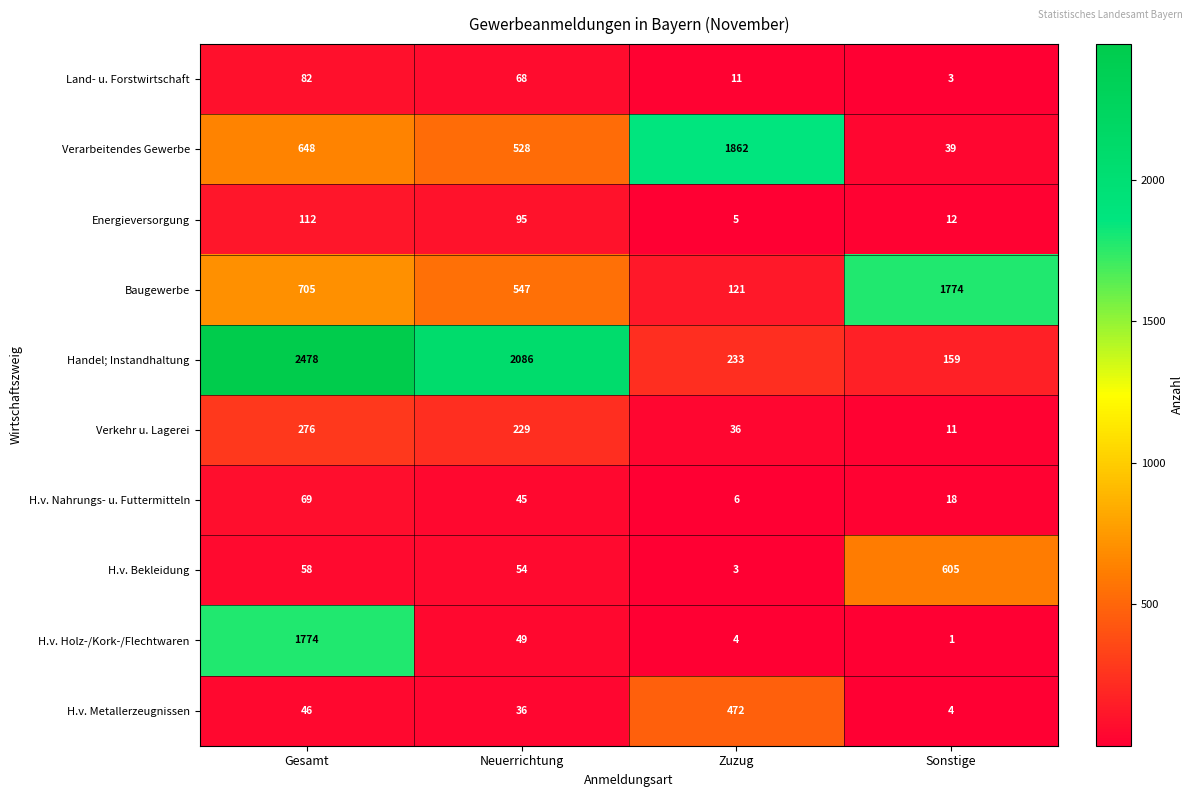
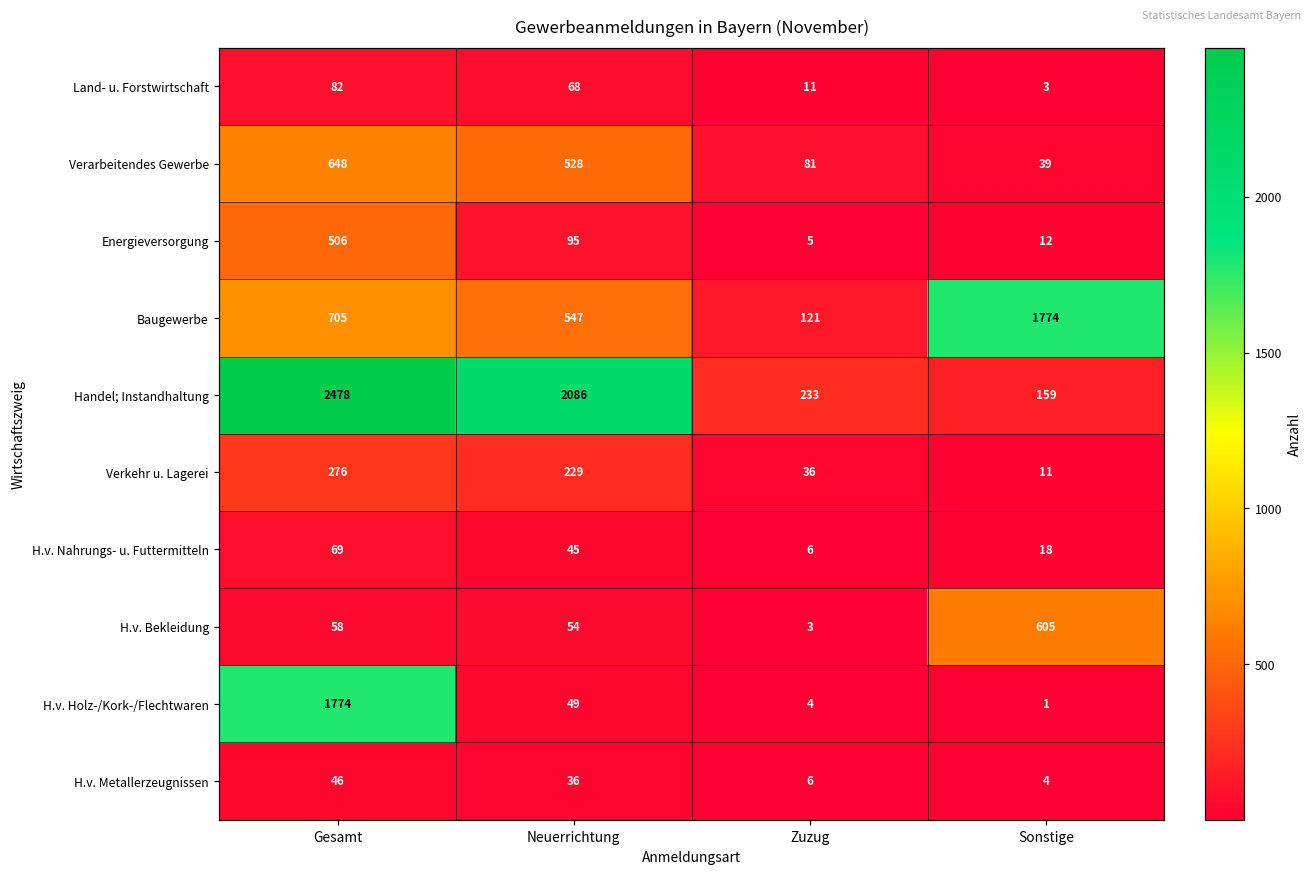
Verarbeitendes Gewerbe, Zuzug: 1862 -> 81
Energieversorgung, Gesamt: 112 -> 506
H.v. Metallerzeugnissen, Zuzug: 472 -> 6
